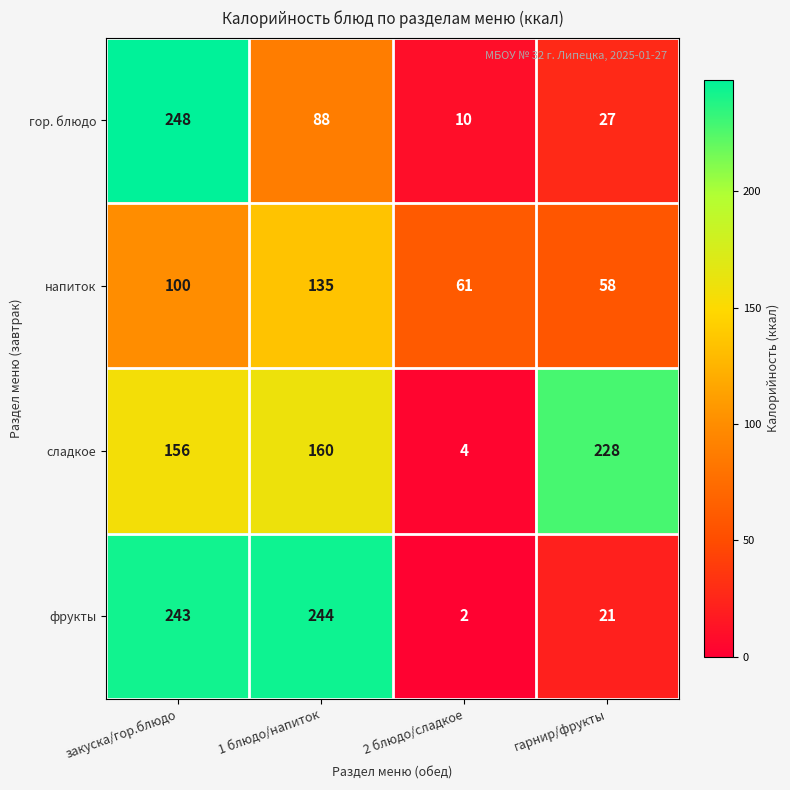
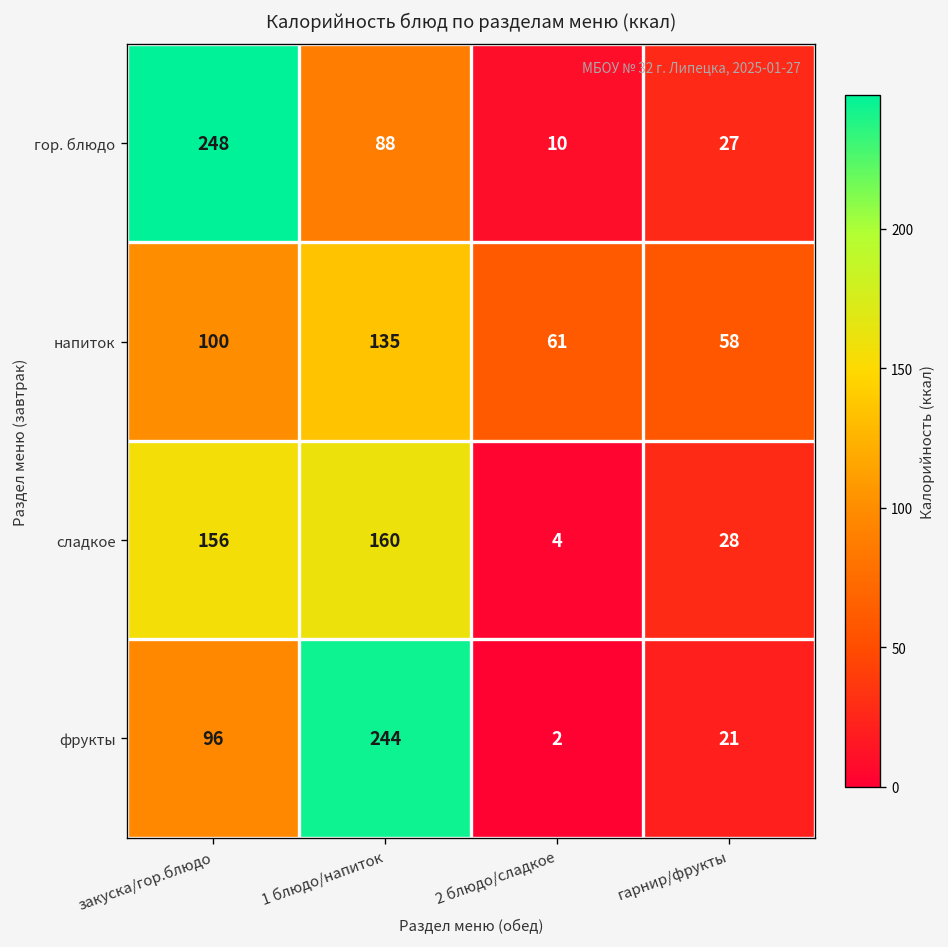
сладкое, гарнир/фрукты: 228 -> 28
фрукты, закуска/гор.блюдо: 243 -> 96
